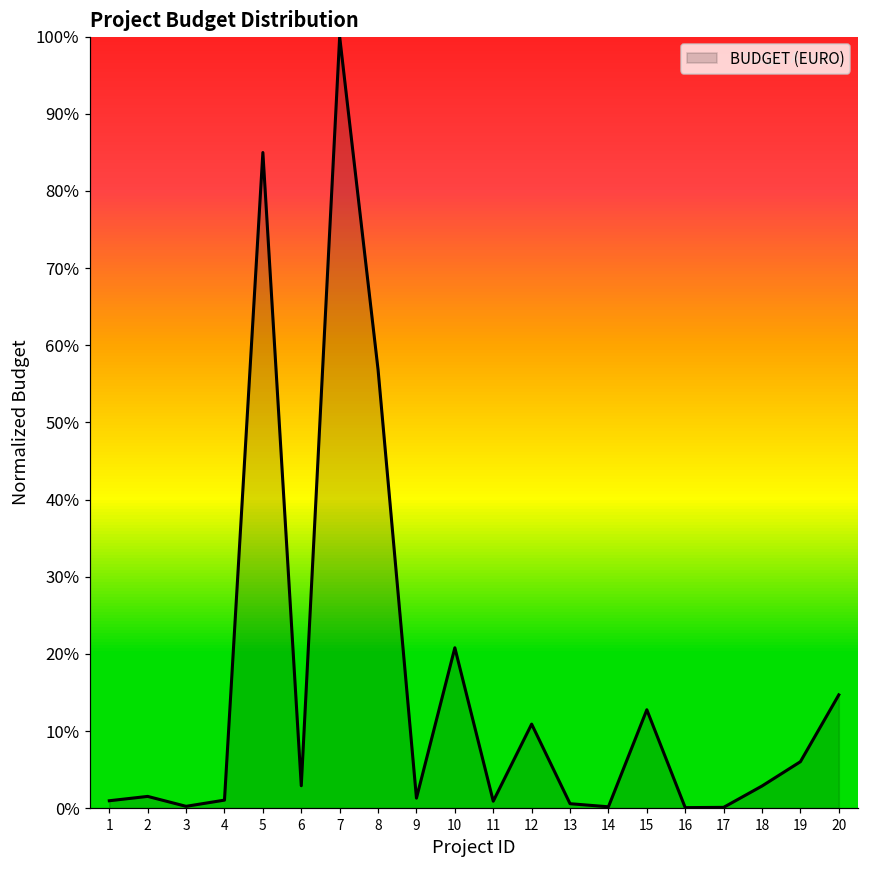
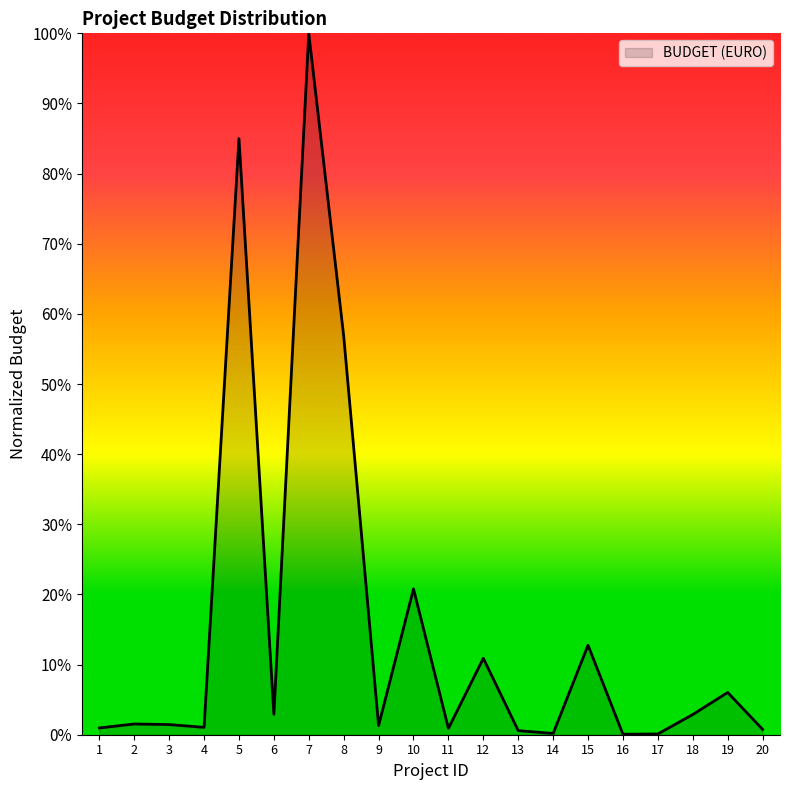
3: 0% -> 1%
20: 15% -> 1%
